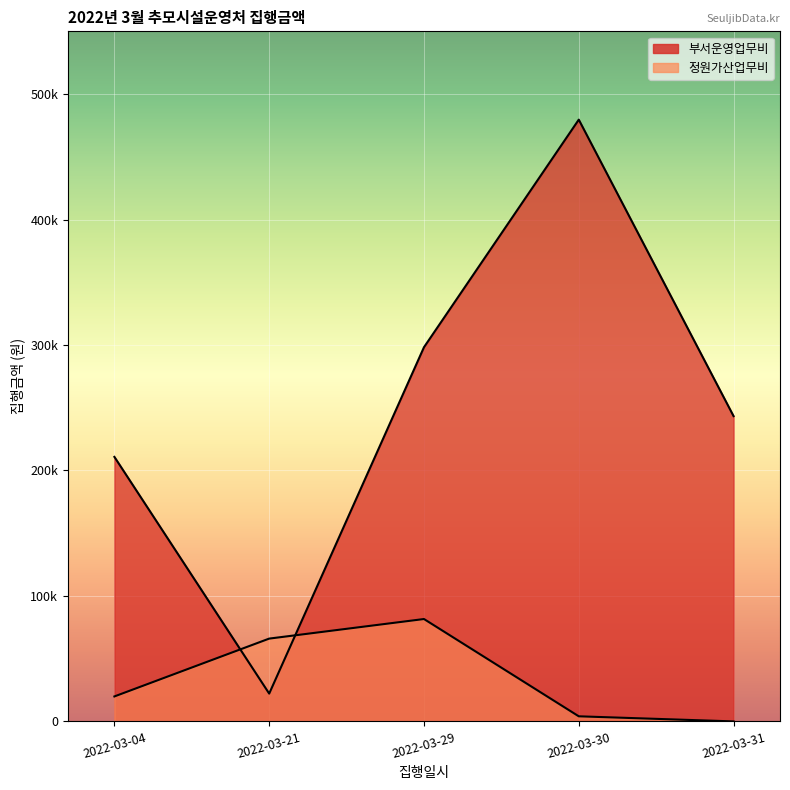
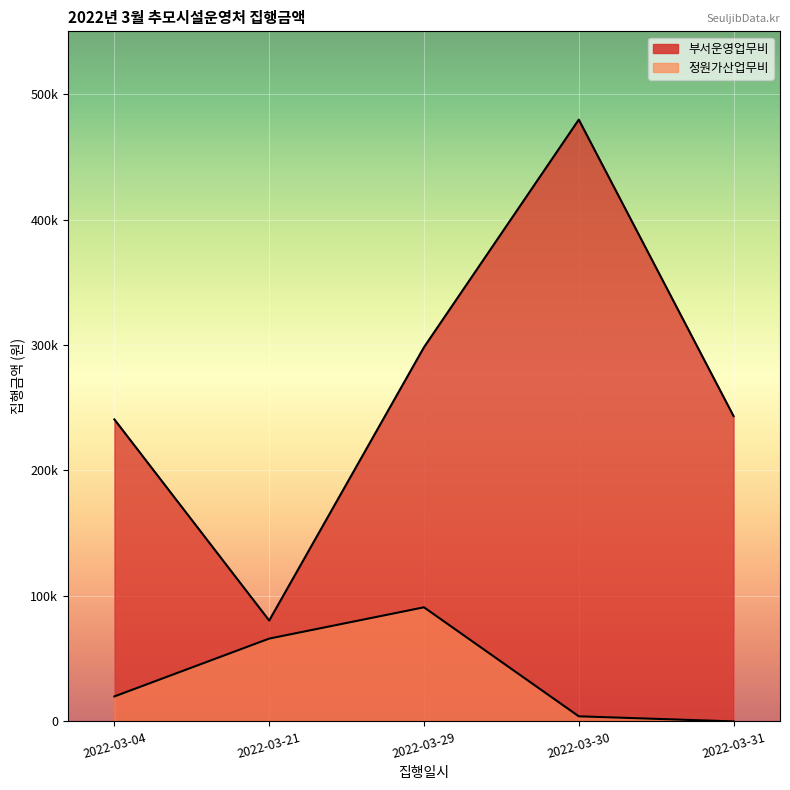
부서운영업무비, 2022-03-04: 211000 -> 241000
부서운영업무비, 2022-03-21: 22000 -> 80000
정원가산업무비, 2022-03-29: 82000 -> 91000
